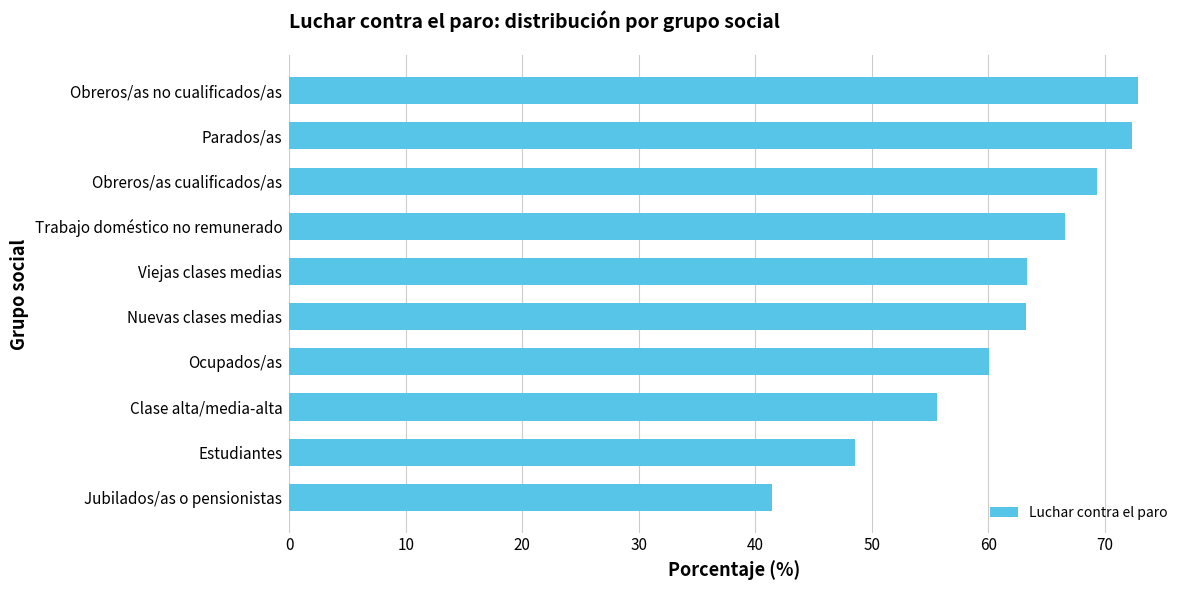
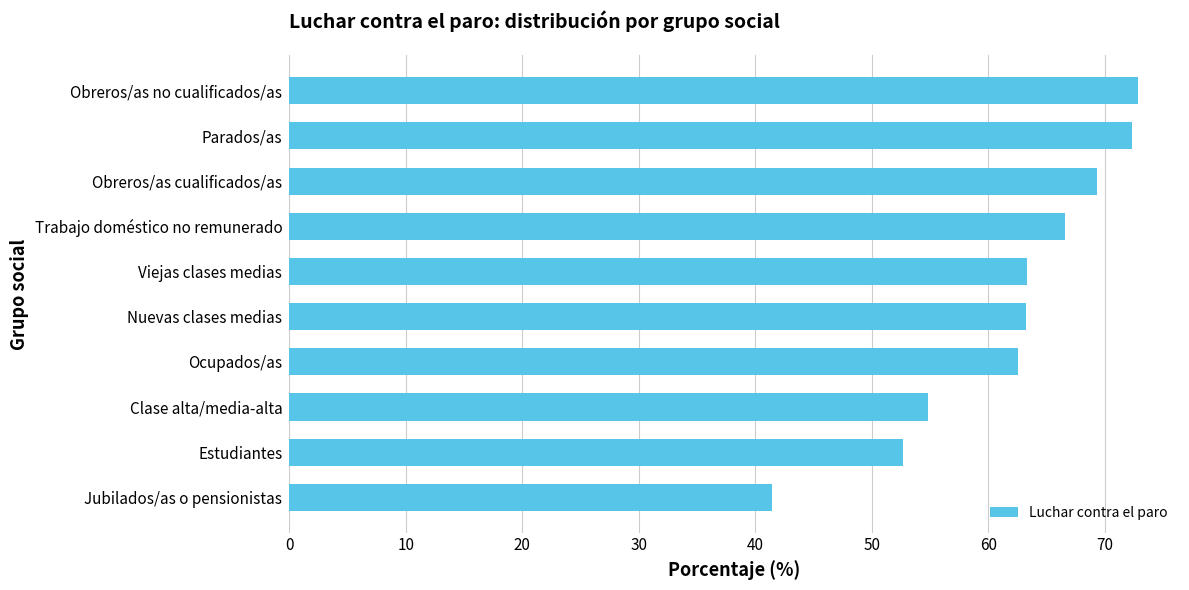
Ocupados/as: 60.0 -> 62.6
Clase alta/media-alta: 55.6 -> 54.8
Estudiantes: 48.5 -> 52.7
